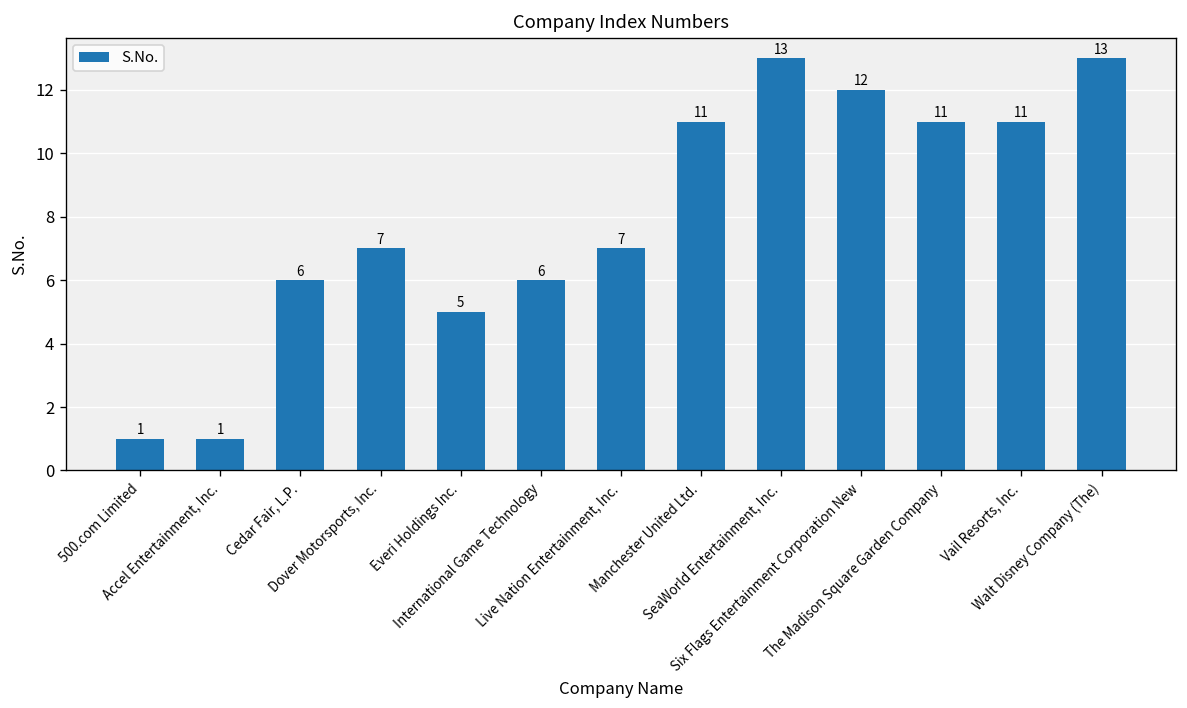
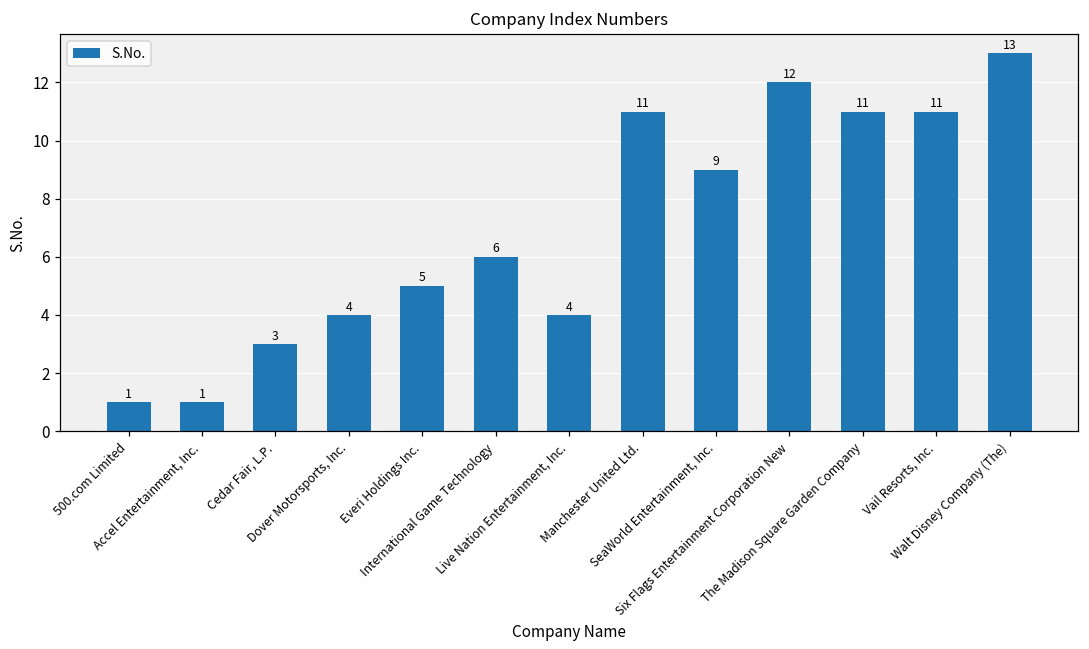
Cedar Fair, L.P.: 6 -> 3
Dover Motorsports, Inc.: 7 -> 4
Live Nation Entertainment, Inc.: 7 -> 4
SeaWorld Entertainment, Inc.: 13 -> 9
